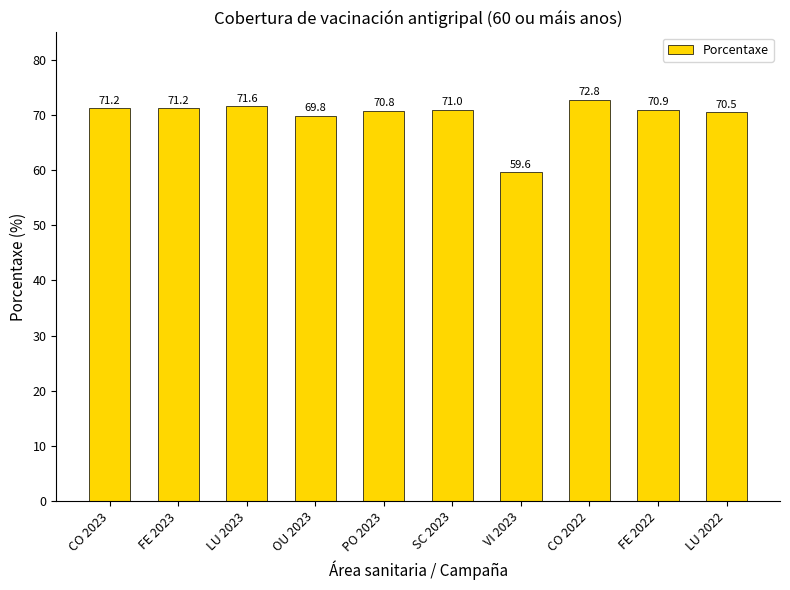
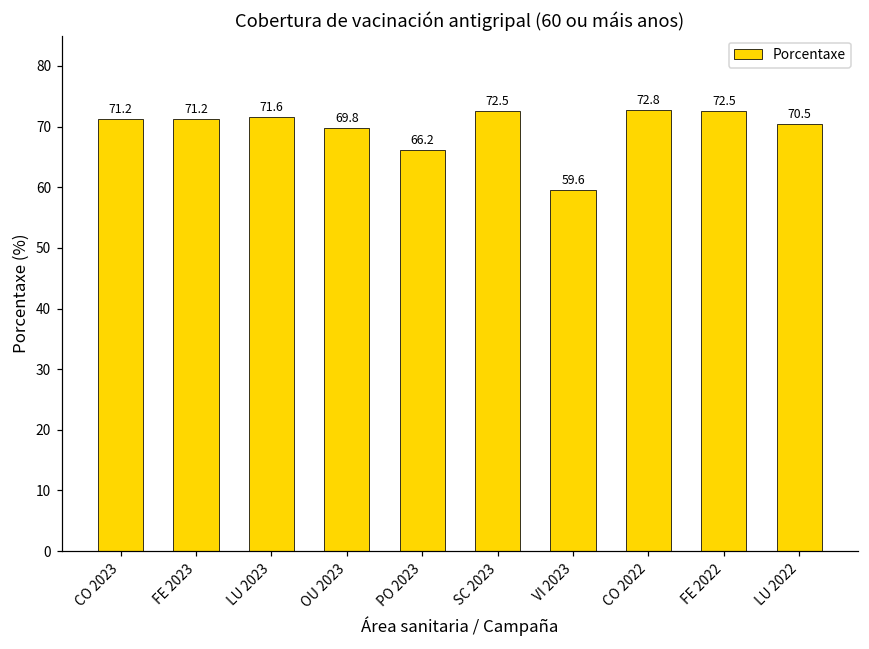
PO 2023: 70.8 -> 66.2
SC 2023: 71.0 -> 72.5
FE 2022: 70.9 -> 72.5
